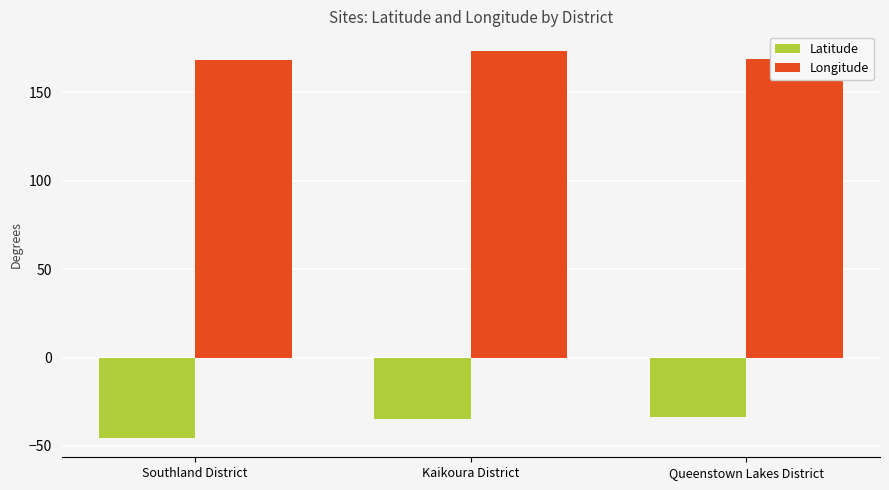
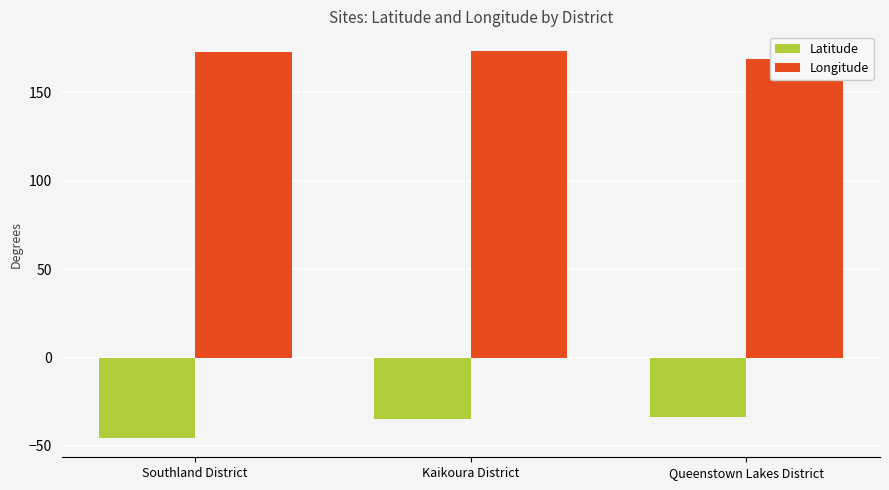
Longitude, Southland District: 168 -> 173
